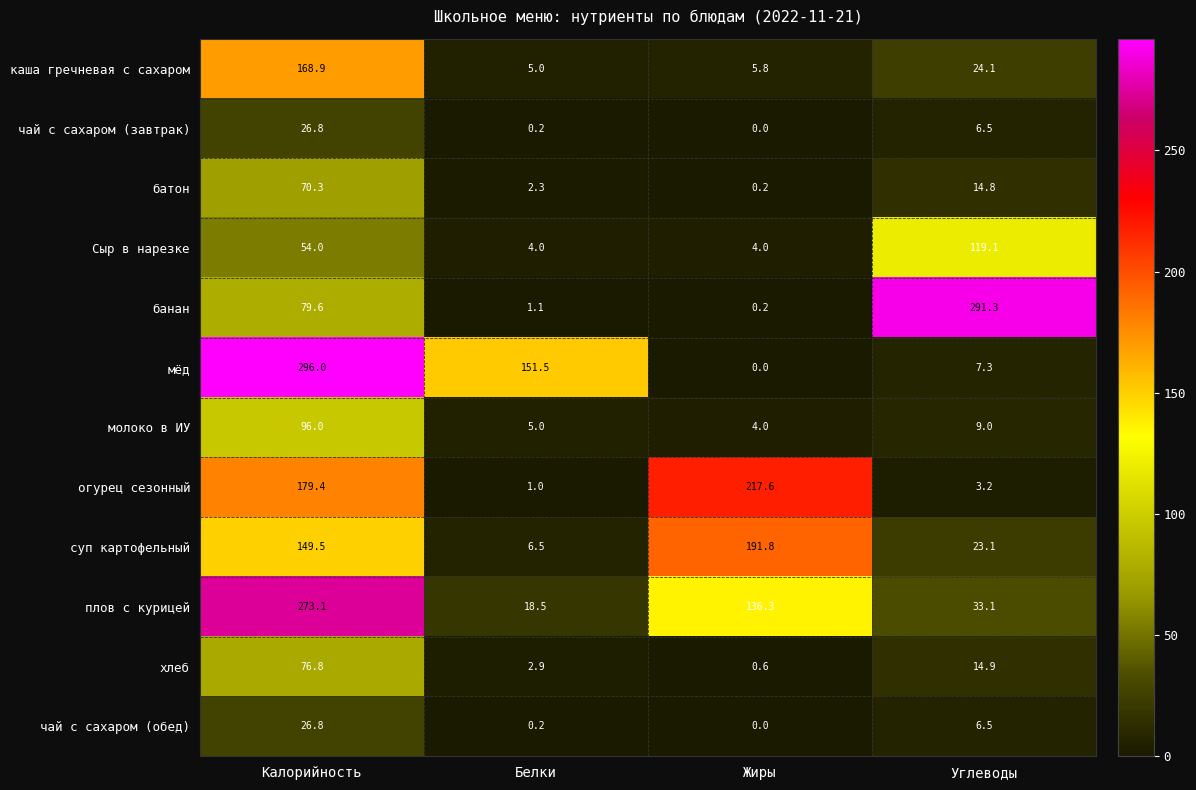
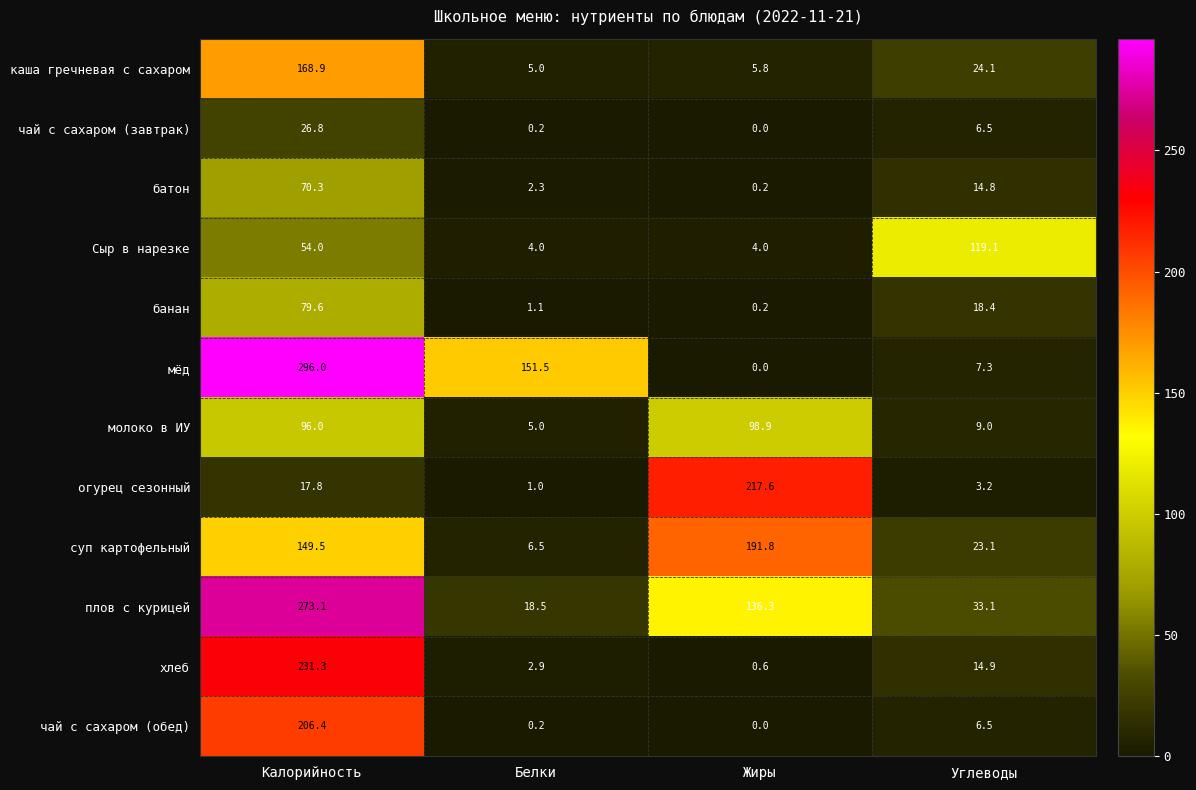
банан, Углеводы: 291.3 -> 18.4
молоко в ИУ, Жиры: 4.0 -> 98.9
огурец сезонный, Калорийность: 179.4 -> 17.8
хлеб, Калорийность: 76.8 -> 231.3
чай с сахаром (обед), Калорийность: 26.8 -> 206.4
